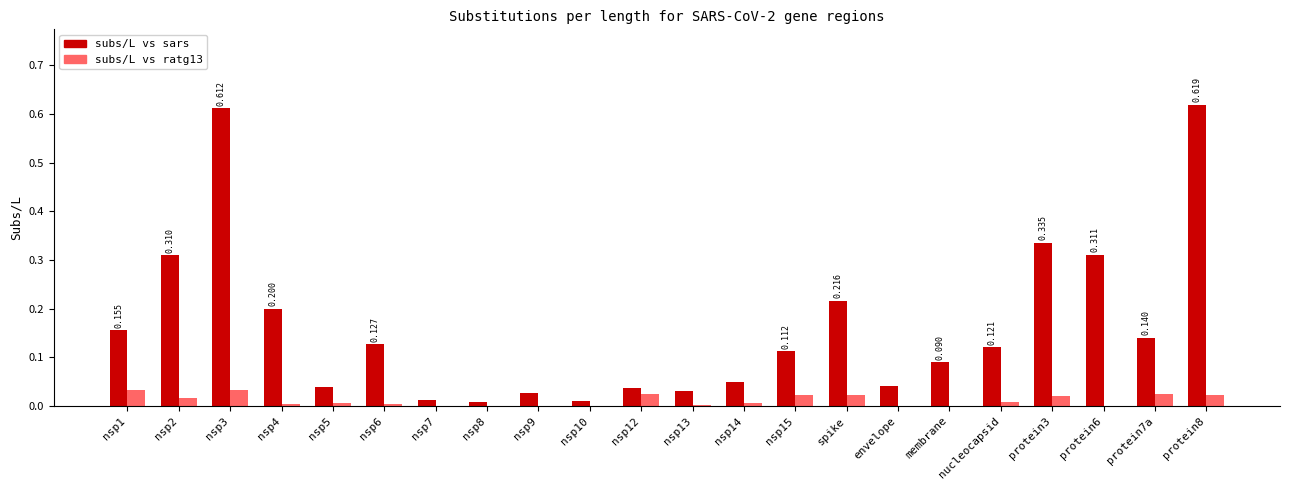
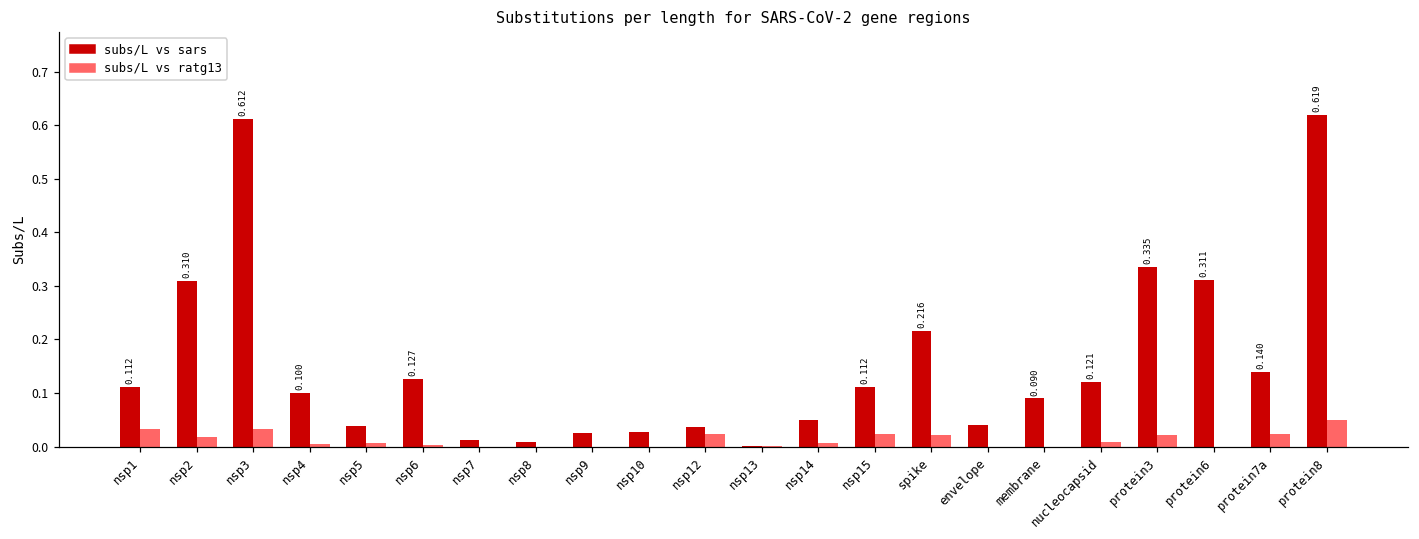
subs/L vs sars, nsp1: 0.155 -> 0.112
subs/L vs sars, nsp4: 0.200 -> 0.100
subs/L vs sars, nsp10: 0.01 -> 0.03
subs/L vs sars, nsp13: 0.03 -> 0.00
subs/L vs ratg13, protein8: 0.02 -> 0.05
